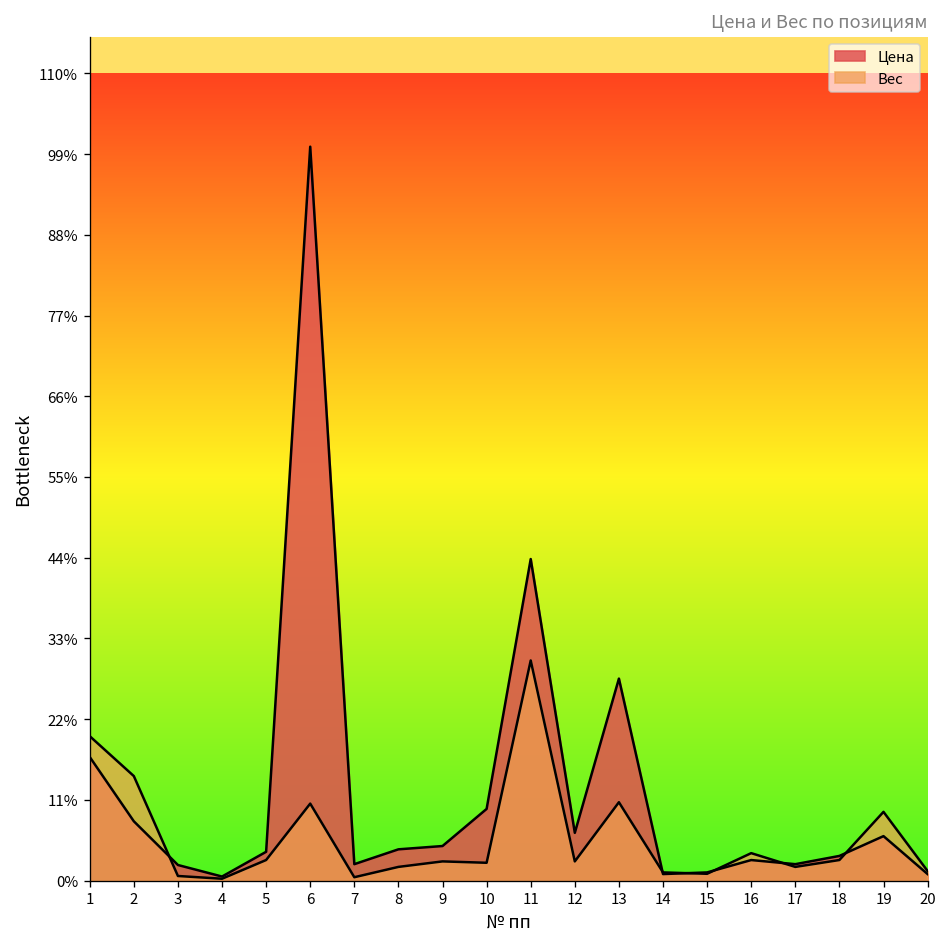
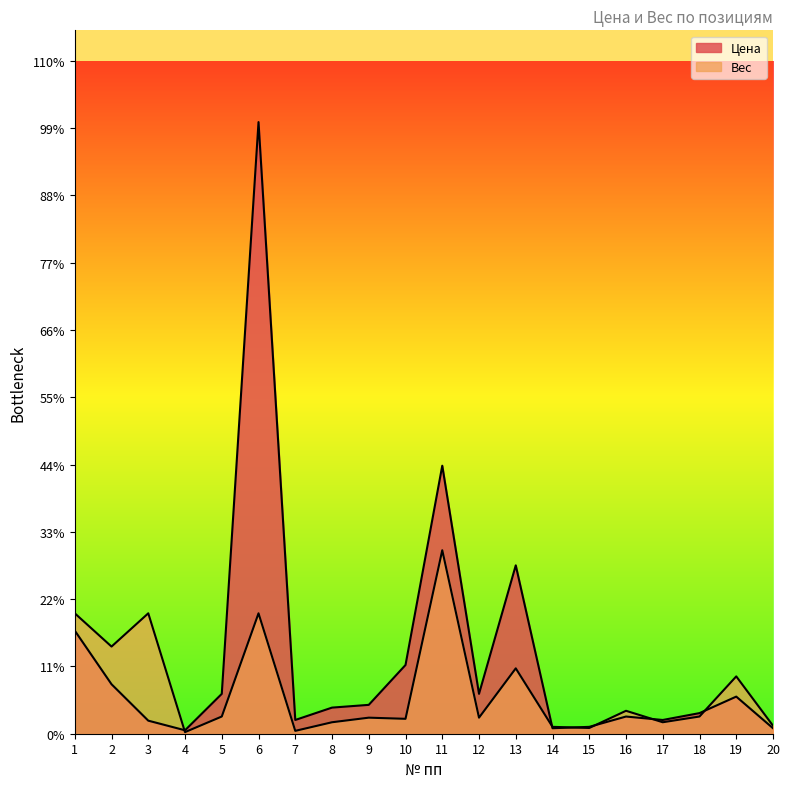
Вес, 3: 1% -> 20%
Цена, 5: 4% -> 7%
Вес, 6: 11% -> 20%
Цена, 10: 10% -> 11%
